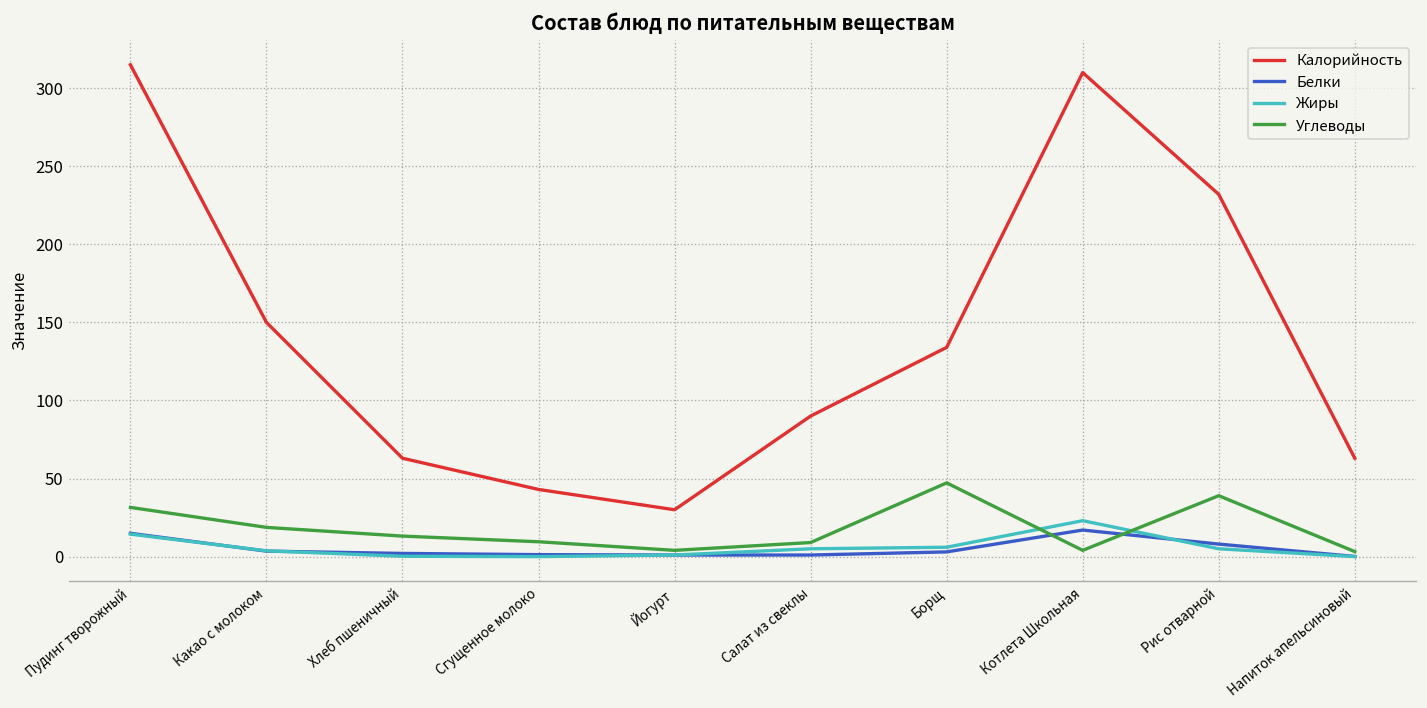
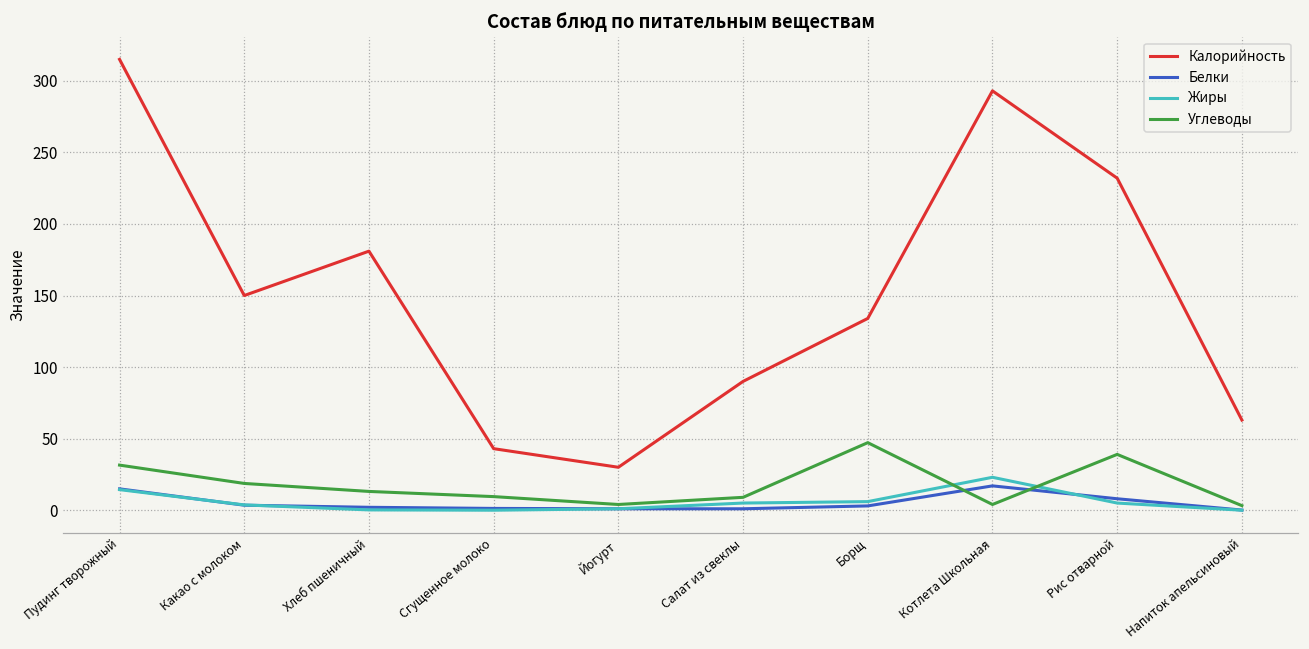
Калорийность, Хлеб пшеничный: 63 -> 181
Калорийность, Котлета Школьная: 310 -> 293
